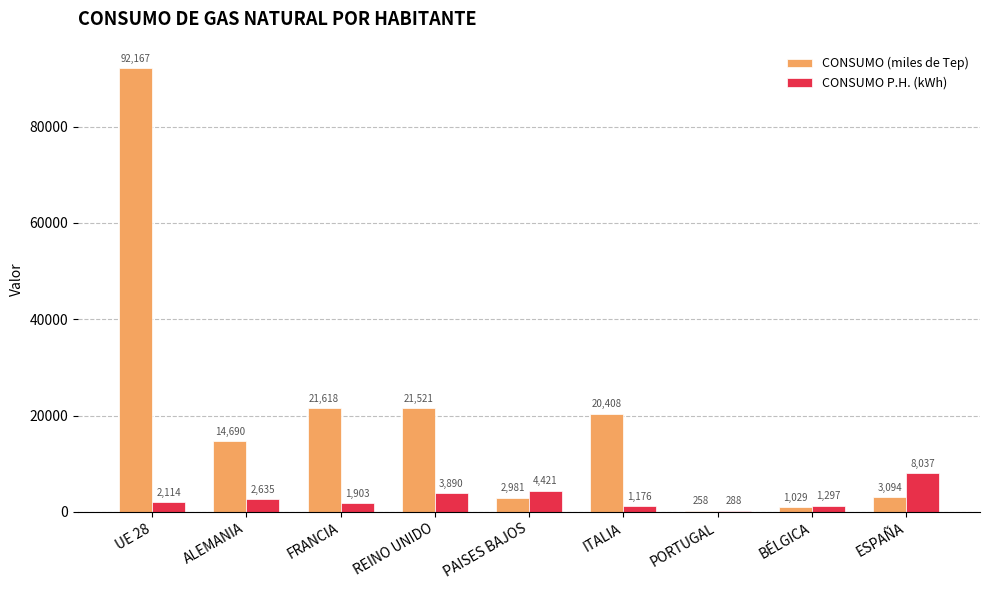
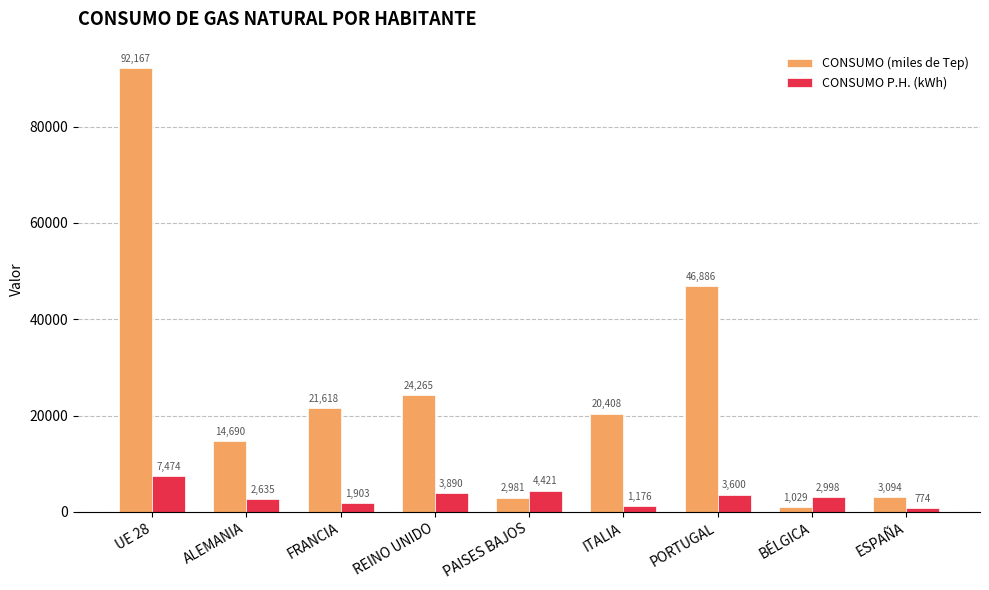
CONSUMO P.H. (kWh), UE 28: 2,114 -> 7,474
CONSUMO (miles de Tep), REINO UNIDO: 21,521 -> 24,265
CONSUMO (miles de Tep), PORTUGAL: 258 -> 46,886
CONSUMO P.H. (kWh), PORTUGAL: 288 -> 3,600
CONSUMO P.H. (kWh), BÉLGICA: 1,297 -> 2,998
CONSUMO P.H. (kWh), ESPAÑA: 8,037 -> 774
